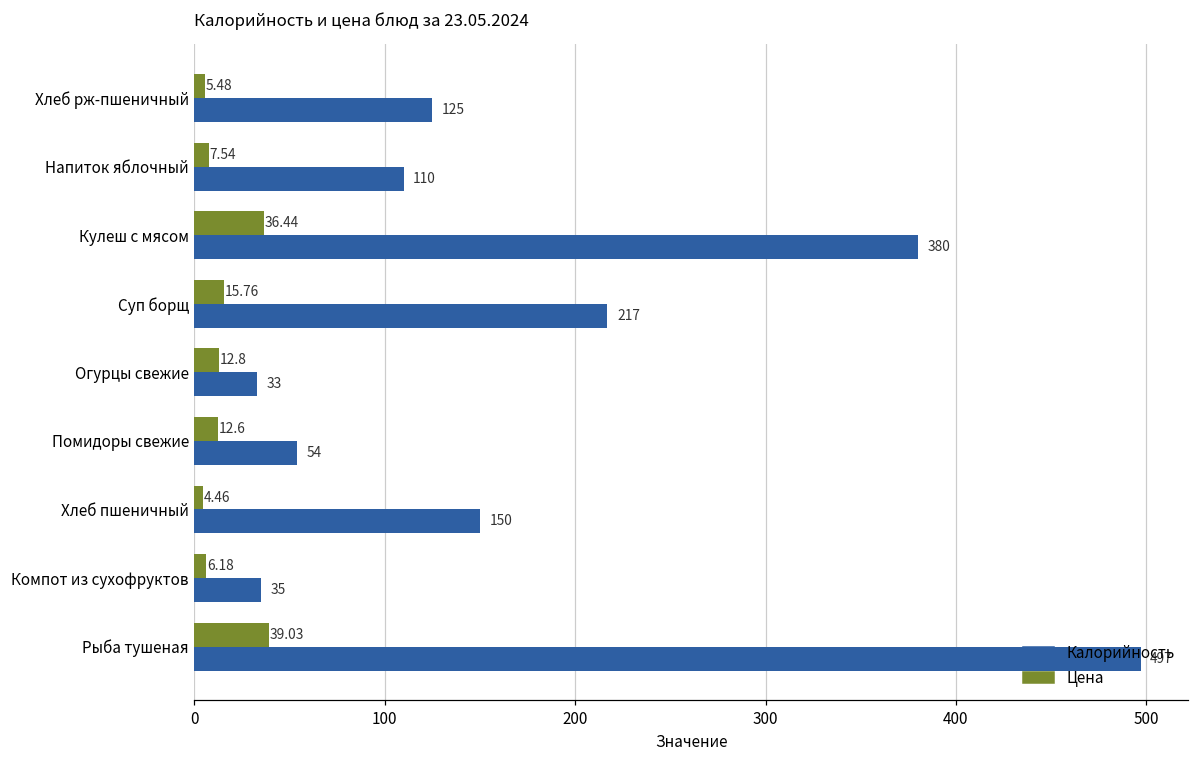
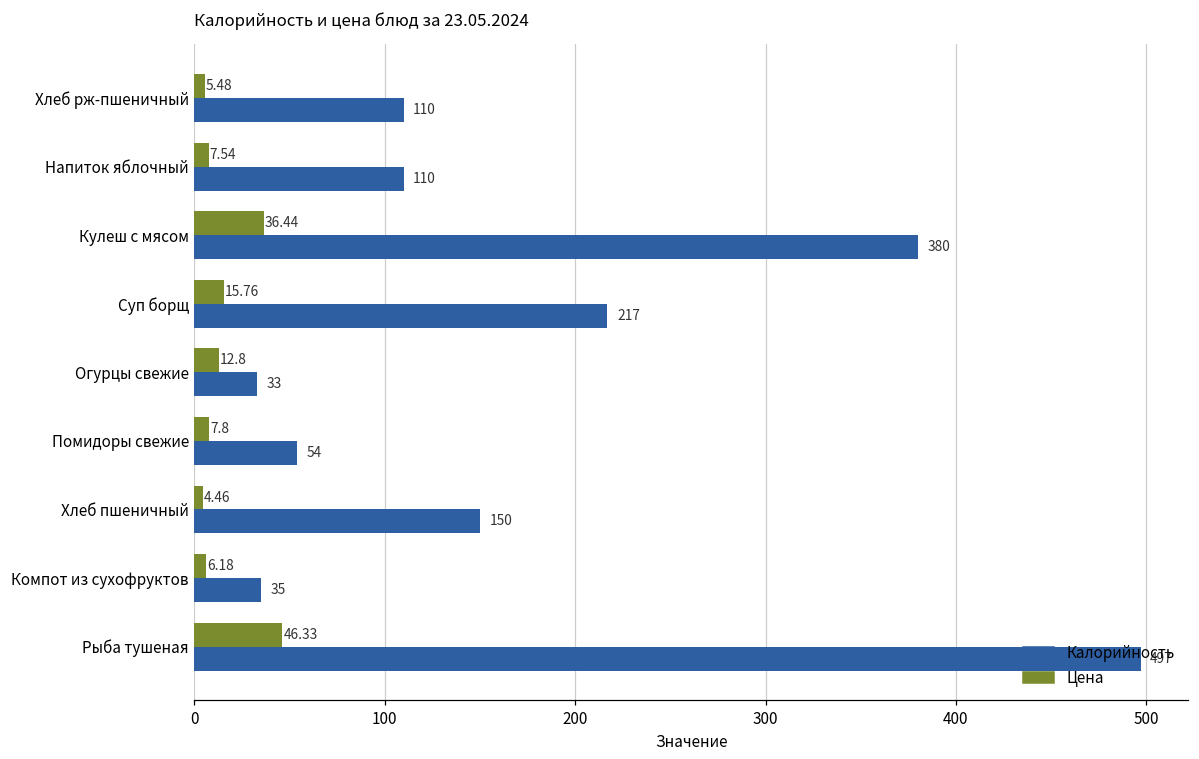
Калорийность, Хлеб рж-пшеничный: 125 -> 110
Цена, Помидоры свежие: 12.6 -> 7.8
Цена, Рыба тушеная: 39.03 -> 46.33
